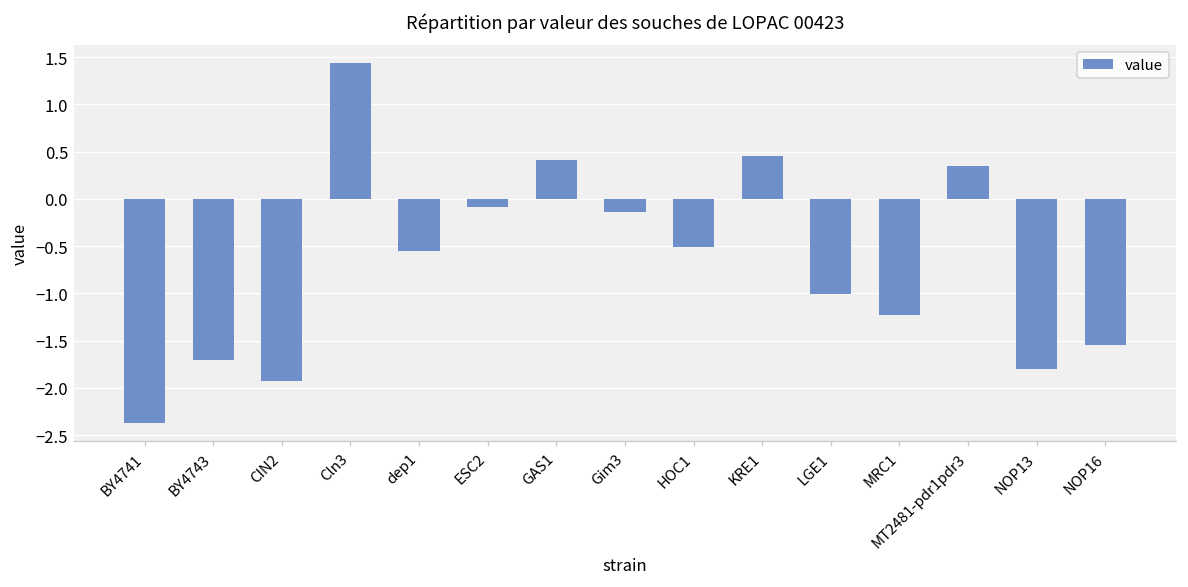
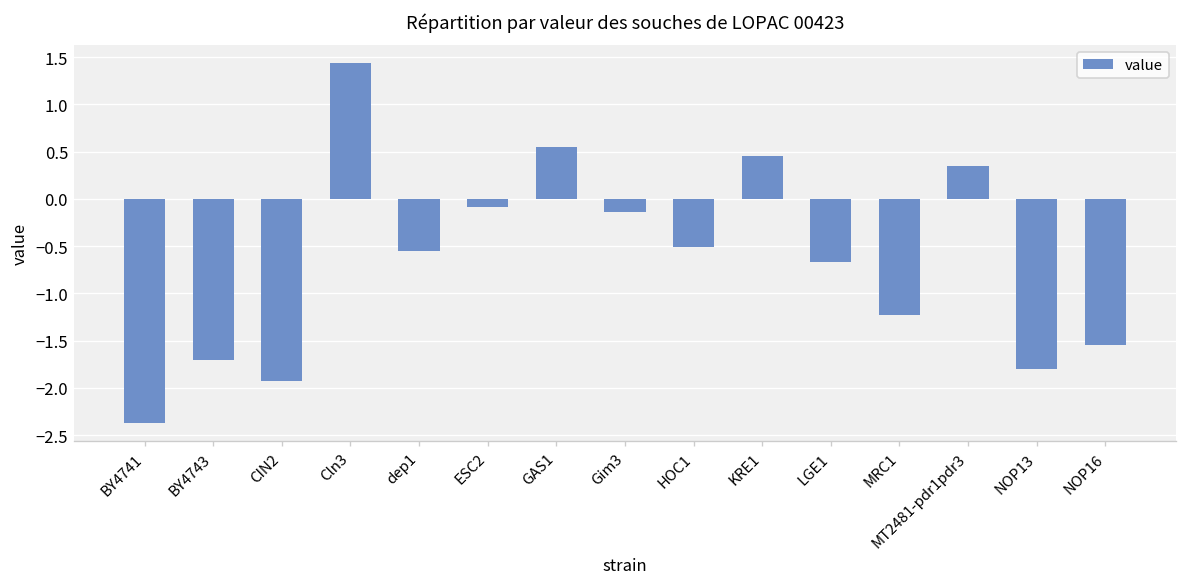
GAS1: 0.4 -> 0.6
LGE1: -1.0 -> -0.7
